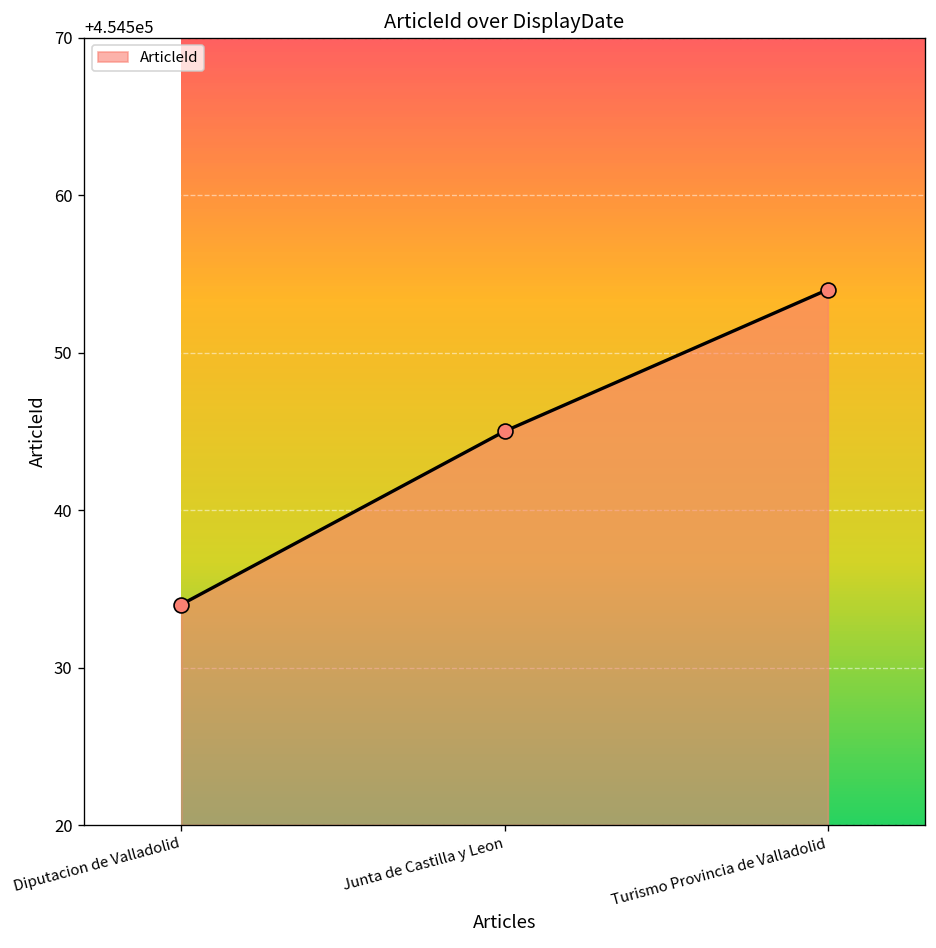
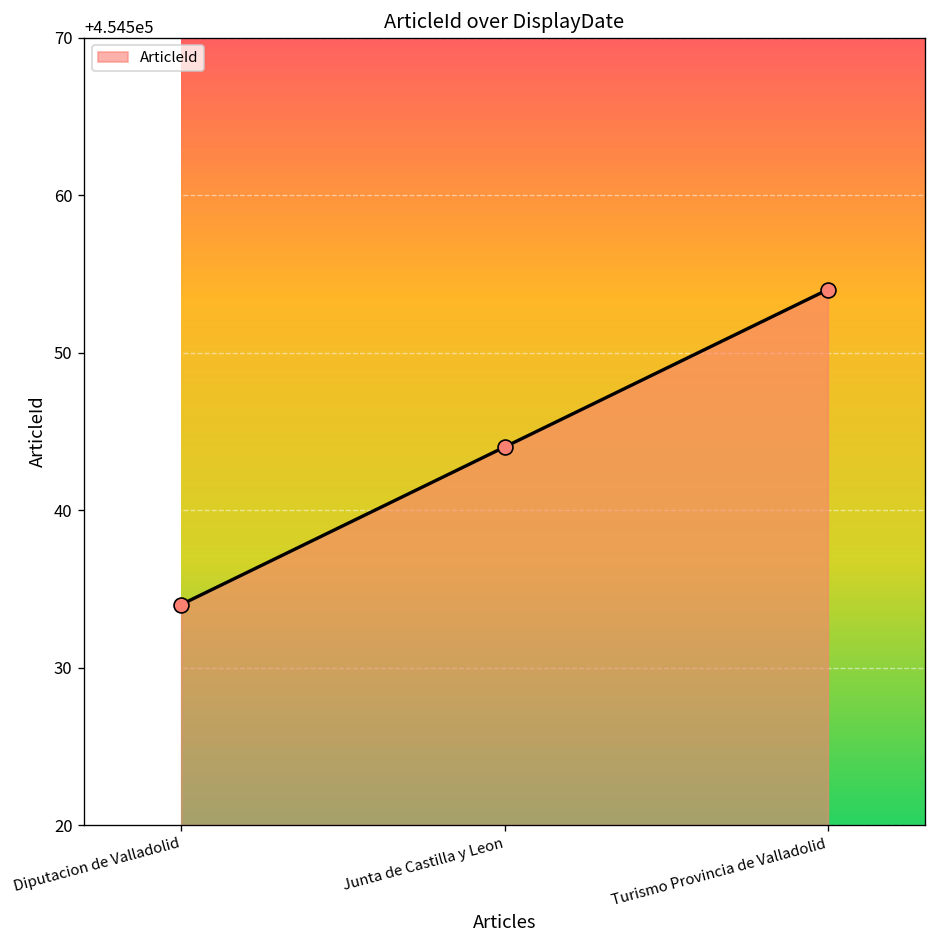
Junta de Castilla y Leon: 454545 -> 454544
